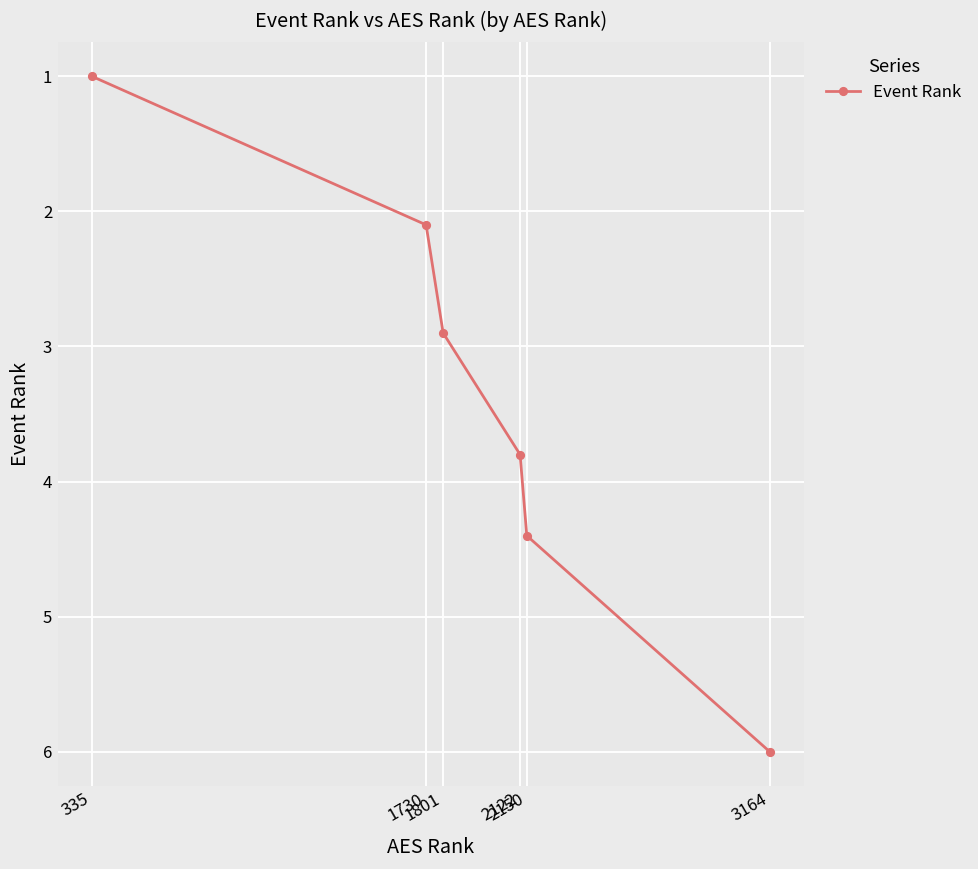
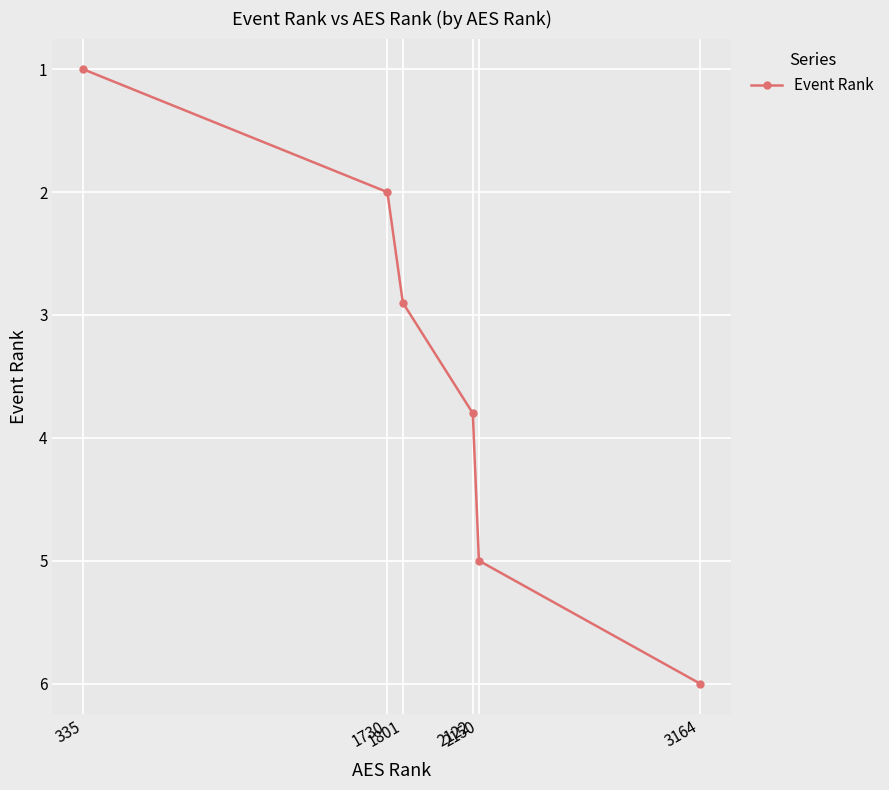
1730: 2.1 -> 2.0
2150: 4.4 -> 5.0
